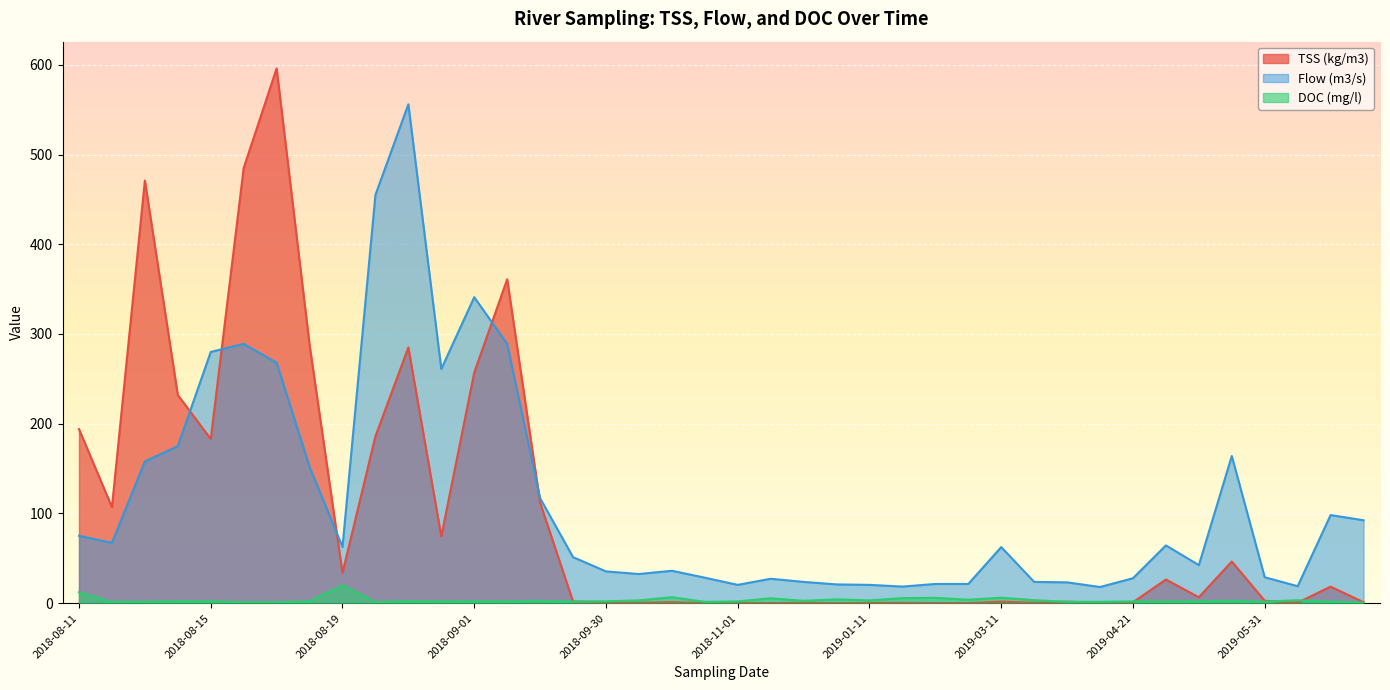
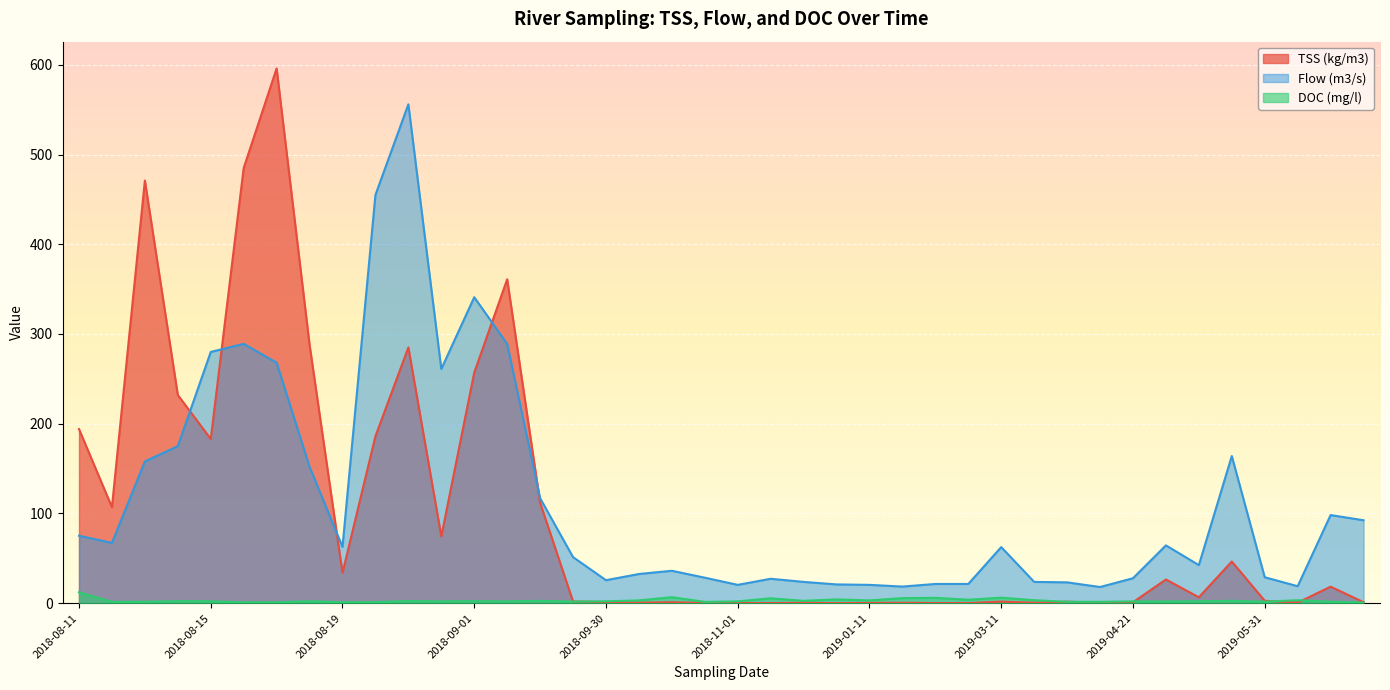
DOC (mg/l), 2018-08-19: 20 -> 0
Flow (m3/s), 2018-09-30: 40 -> 30
